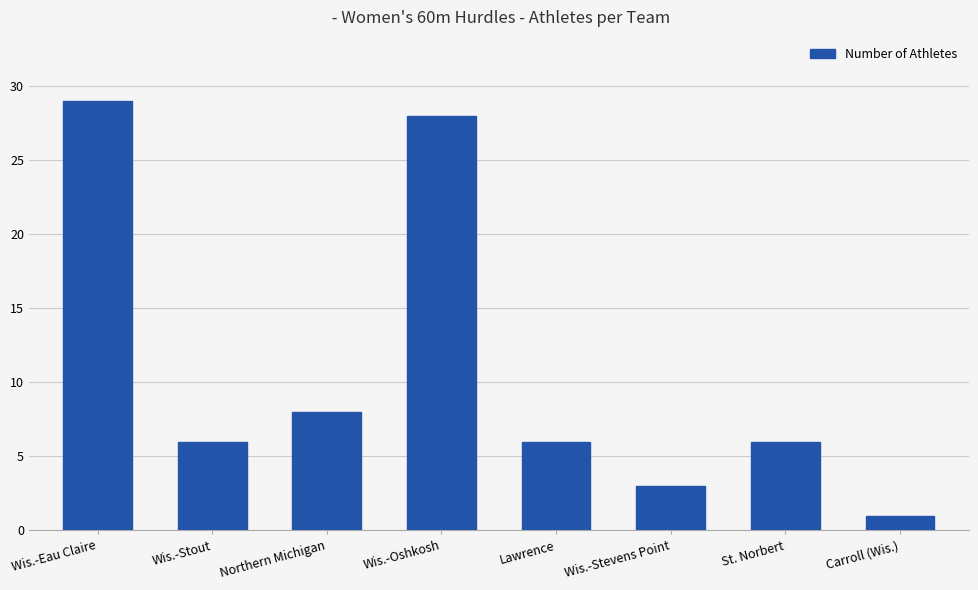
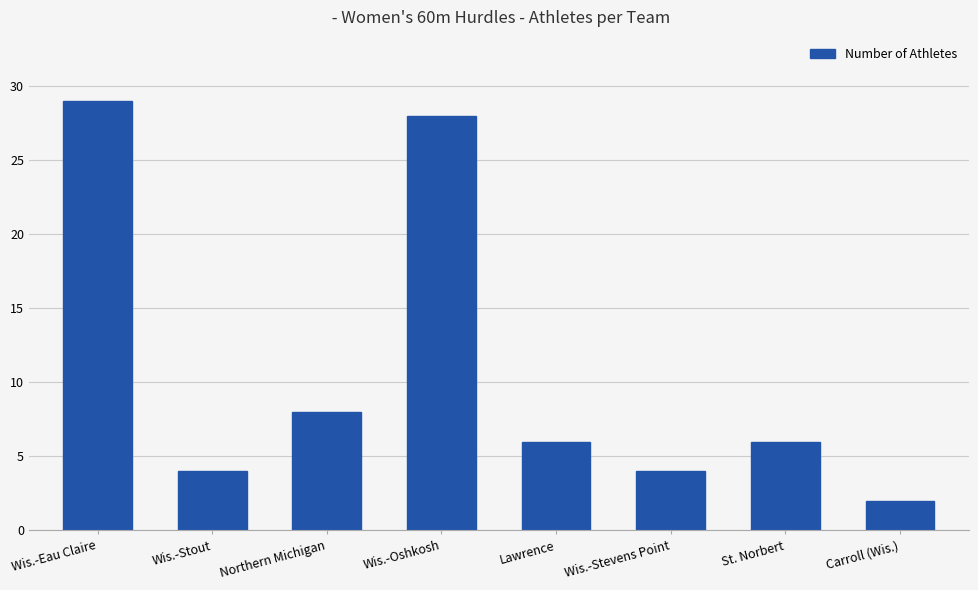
Wis.-Stout: 6 -> 4
Wis.-Stevens Point: 3 -> 4
Carroll (Wis.): 1 -> 2
